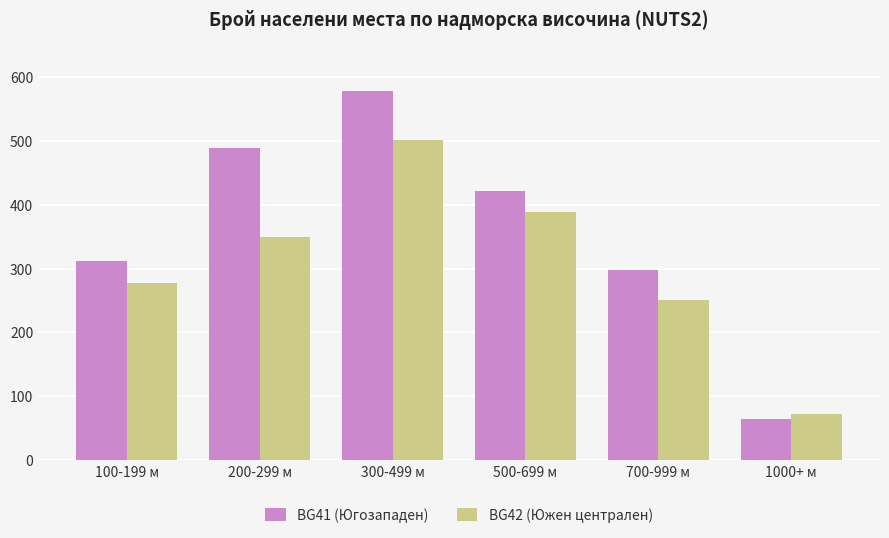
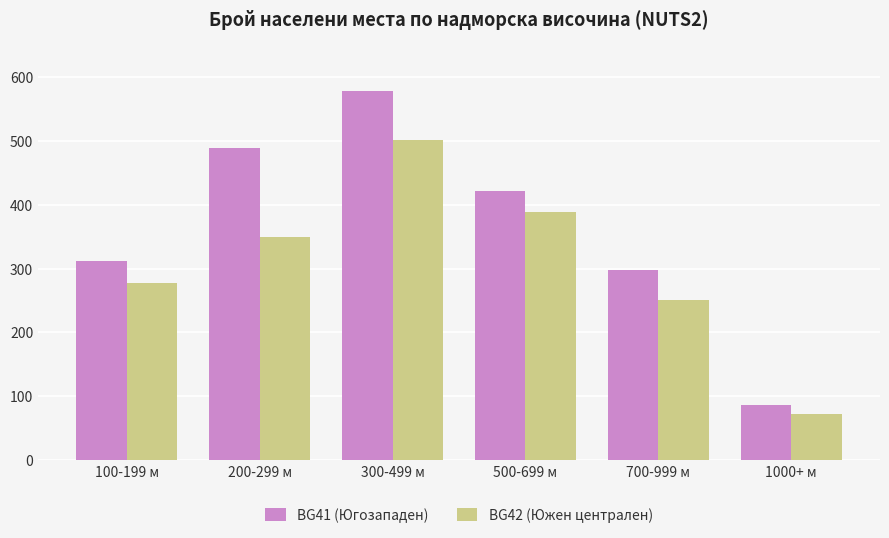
BG41 (Югозападен), 1000+ м: 60 -> 90
